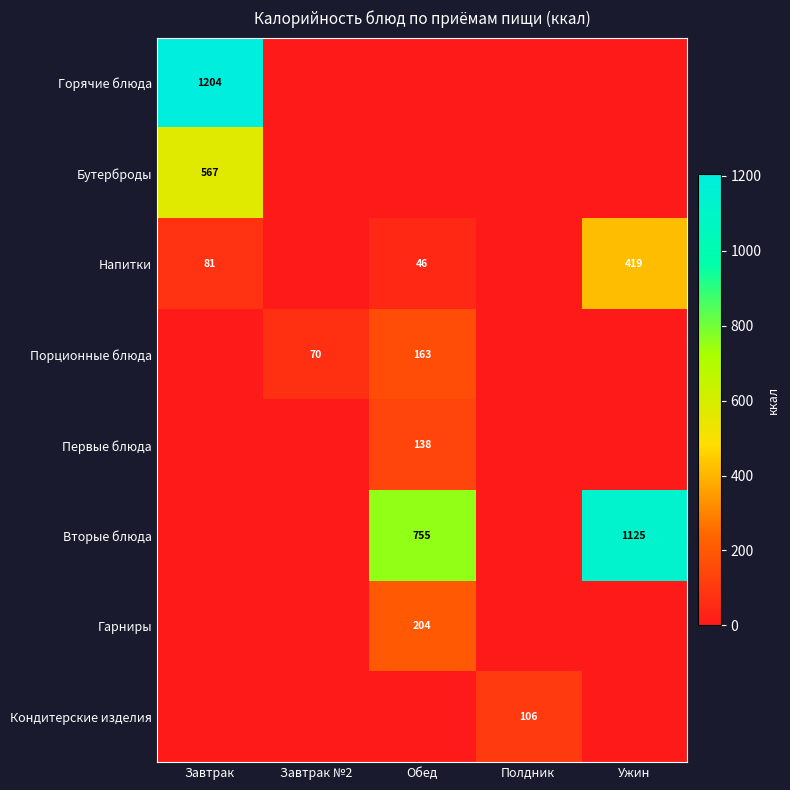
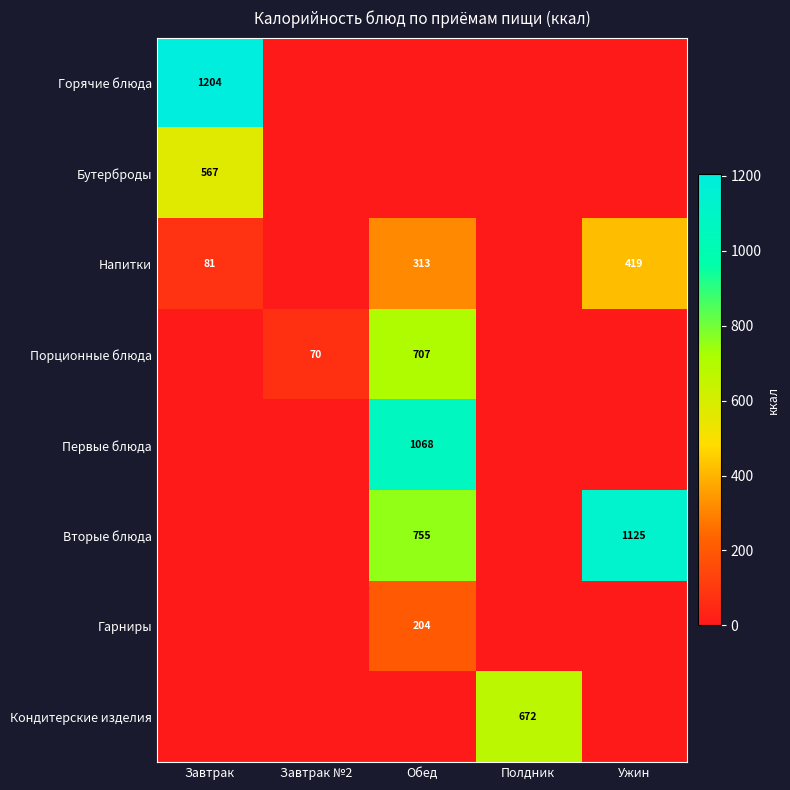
Напитки, Обед: 46 -> 313
Порционные блюда, Обед: 163 -> 707
Первые блюда, Обед: 138 -> 1068
Кондитерские изделия, Полдник: 106 -> 672
